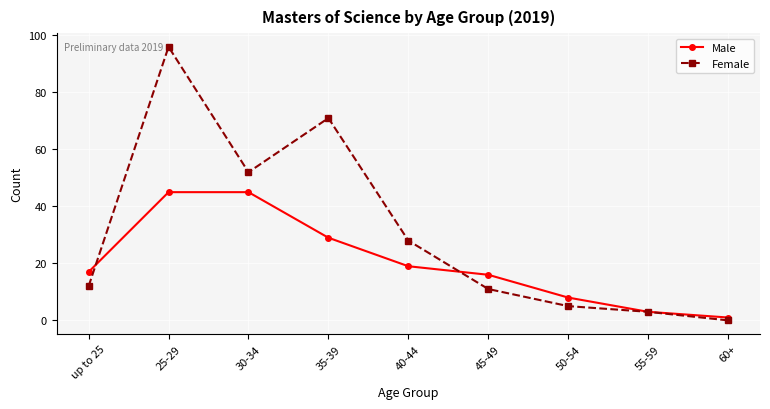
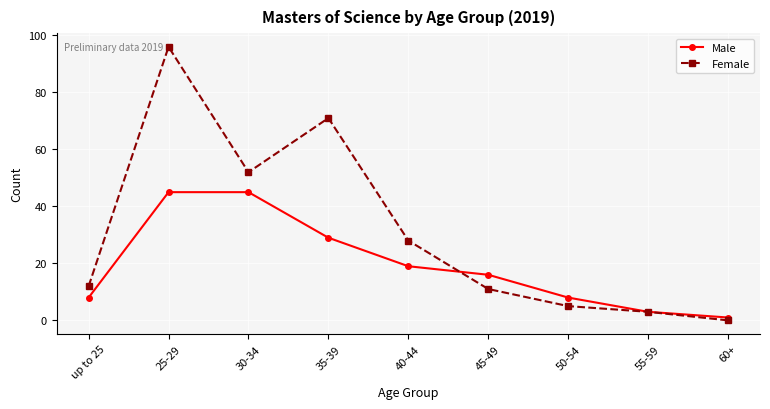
Male, up to 25: 17 -> 8
